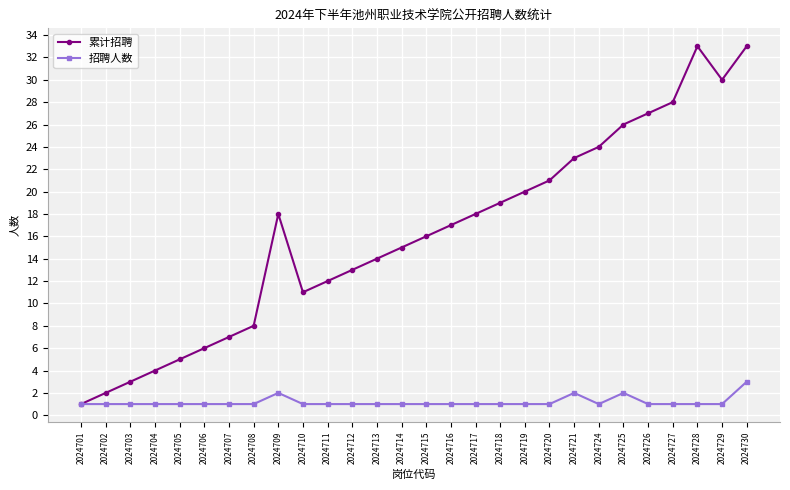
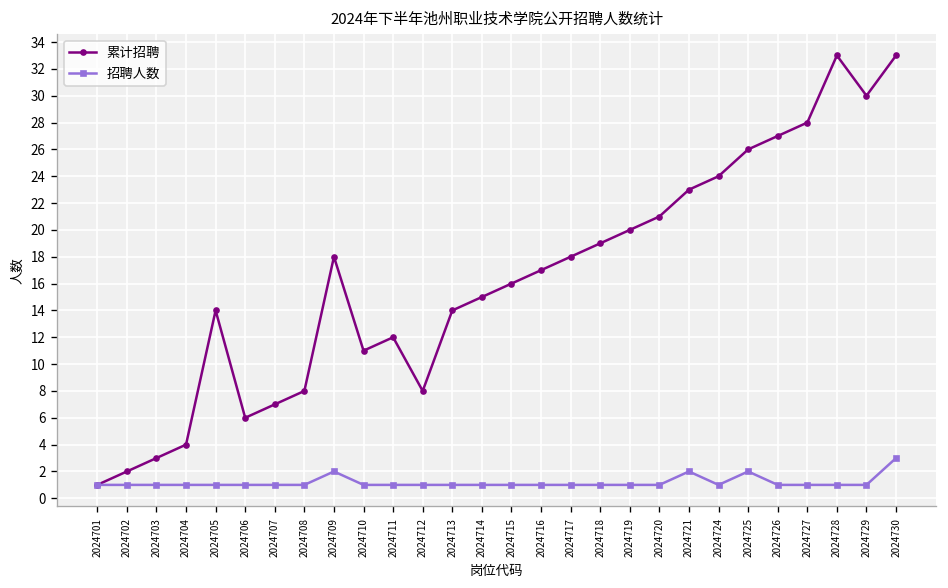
累计招聘, 2024705: 5 -> 14
累计招聘, 2024712: 13 -> 8
